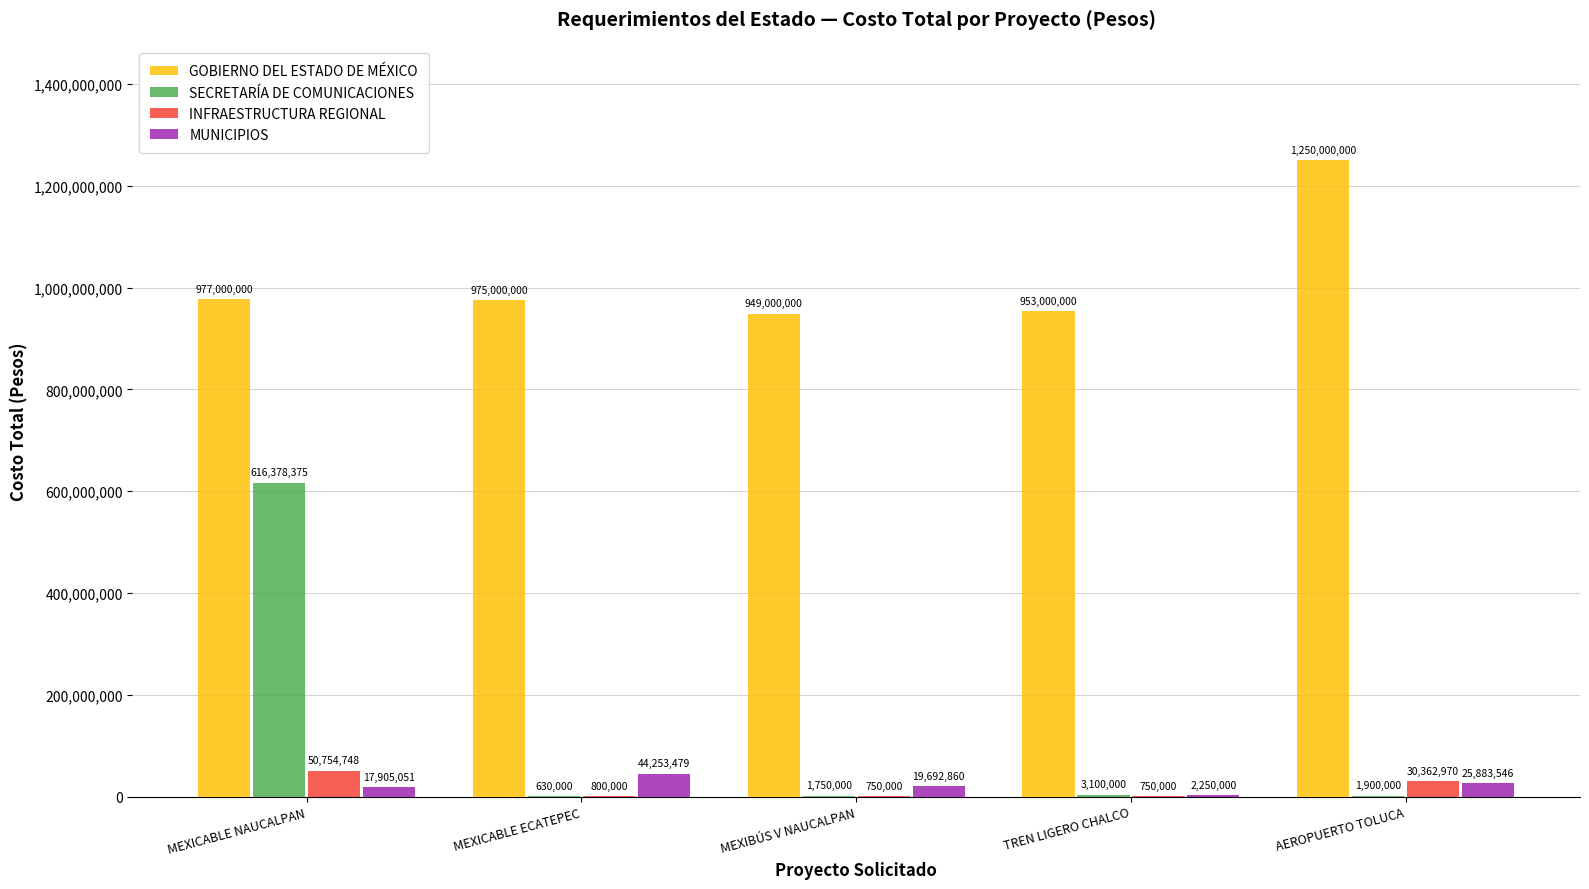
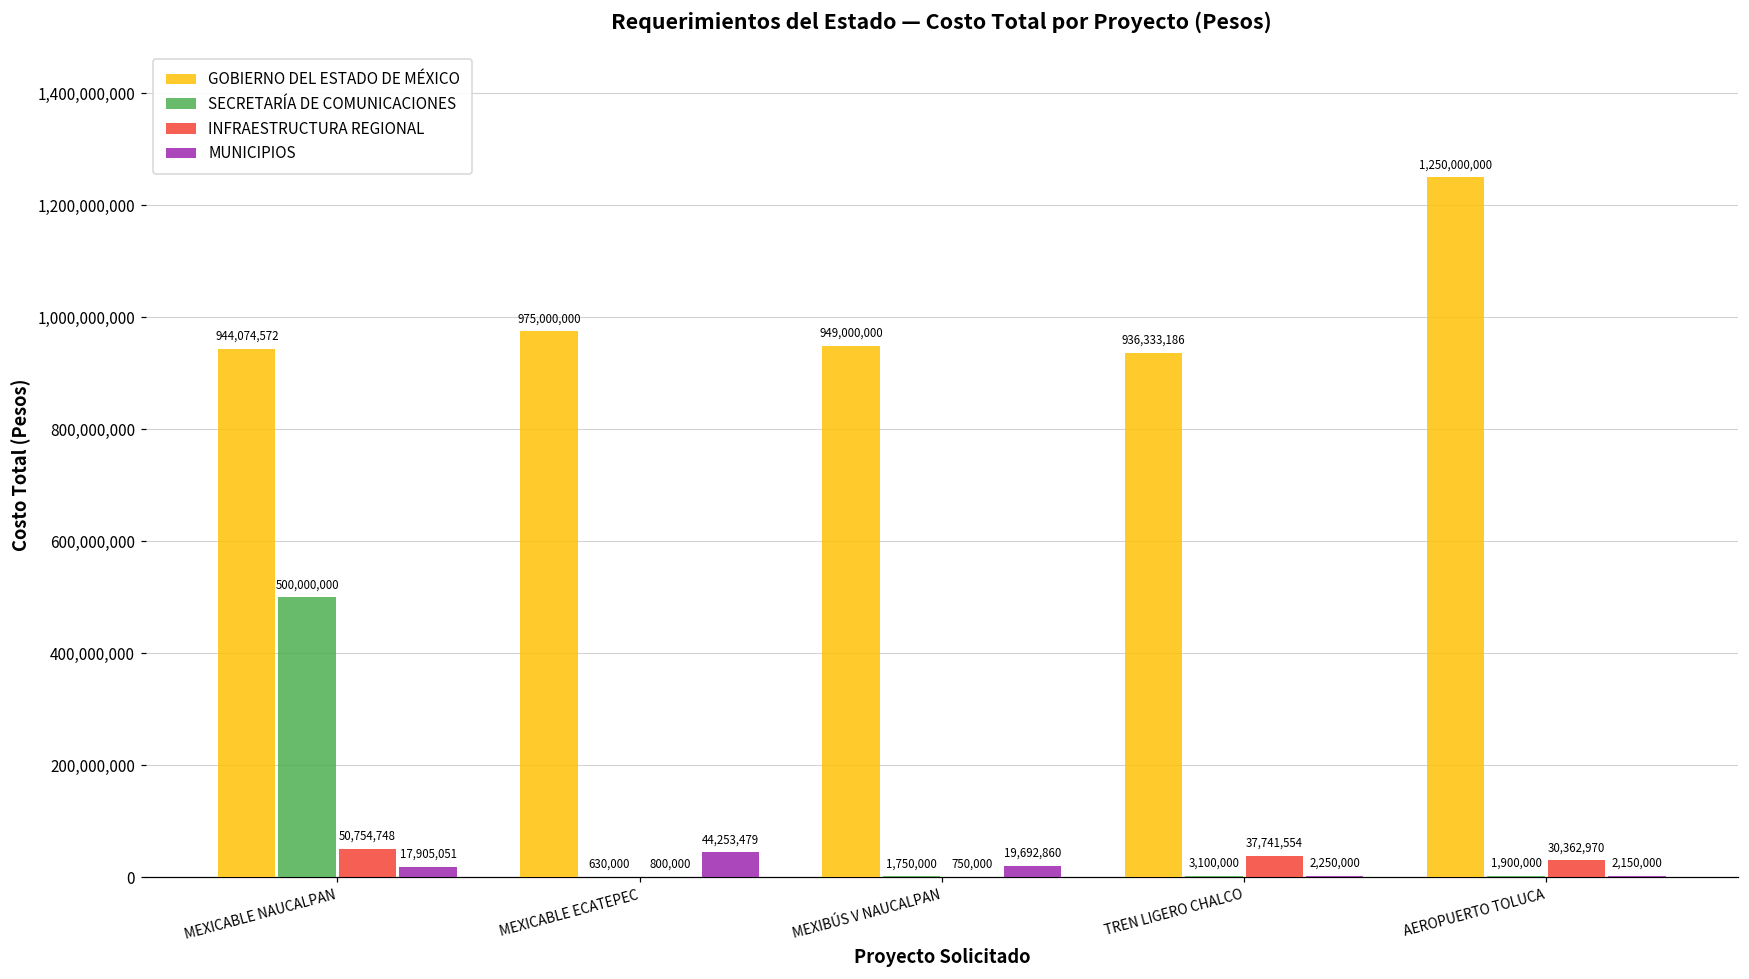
GOBIERNO DEL ESTADO DE MÉXICO, MEXICABLE NAUCALPAN: 977,000,000 -> 944,074,572
SECRETARÍA DE COMUNICACIONES, MEXICABLE NAUCALPAN: 616,378,375 -> 500,000,000
GOBIERNO DEL ESTADO DE MÉXICO, TREN LIGERO CHALCO: 953,000,000 -> 936,333,186
INFRAESTRUCTURA REGIONAL, TREN LIGERO CHALCO: 750,000 -> 37,741,554
MUNICIPIOS, AEROPUERTO TOLUCA: 25,883,546 -> 2,150,000
